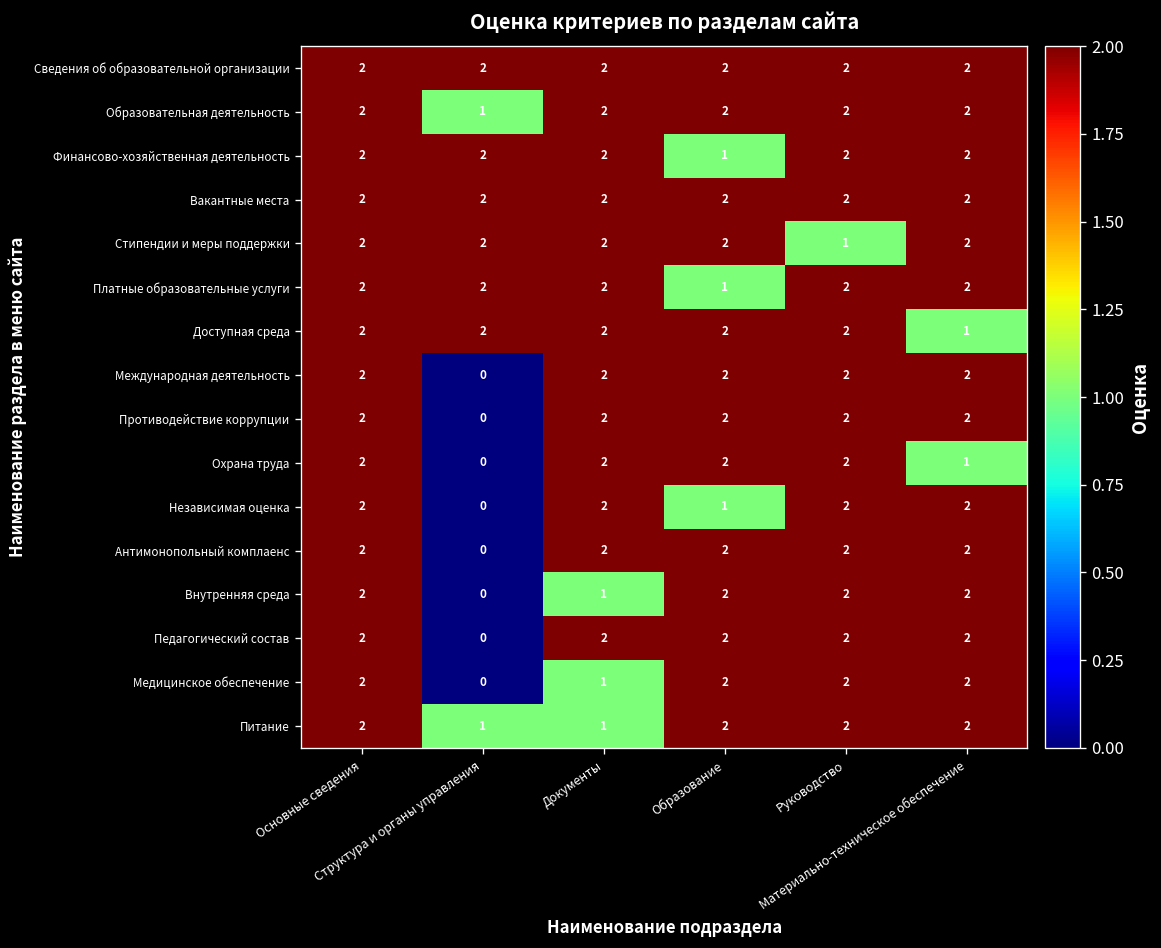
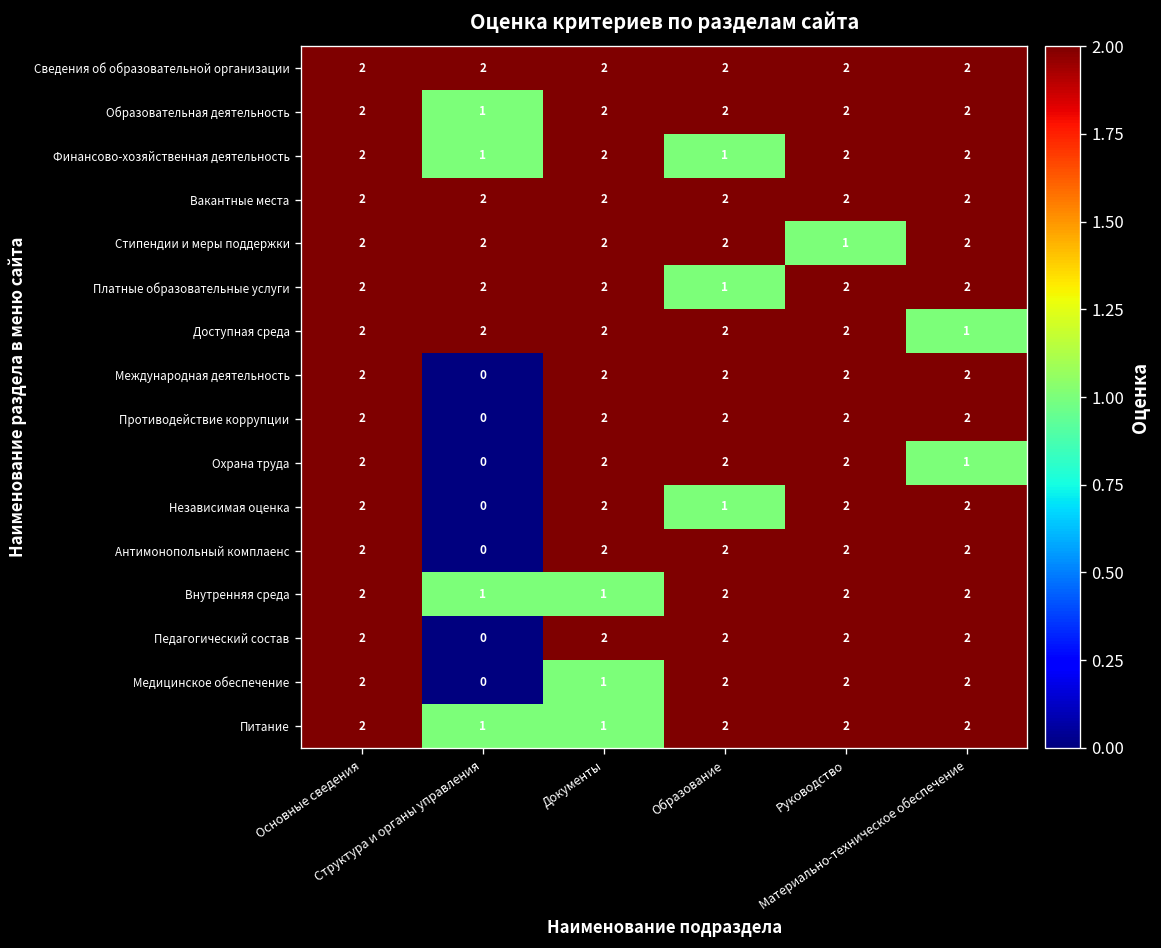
Финансово-хозяйственная деятельность, Структура и органы управления: 2 -> 1
Внутренняя среда, Структура и органы управления: 0 -> 1
